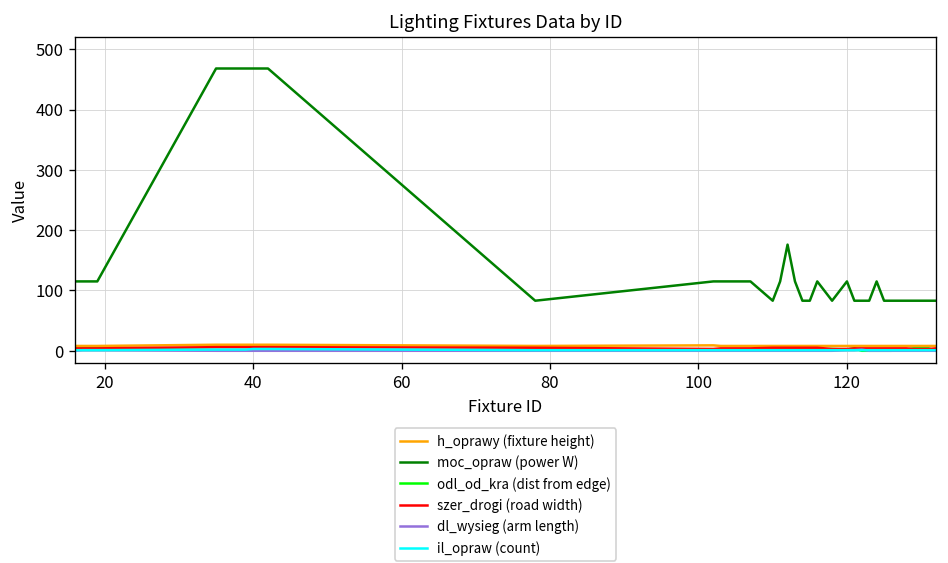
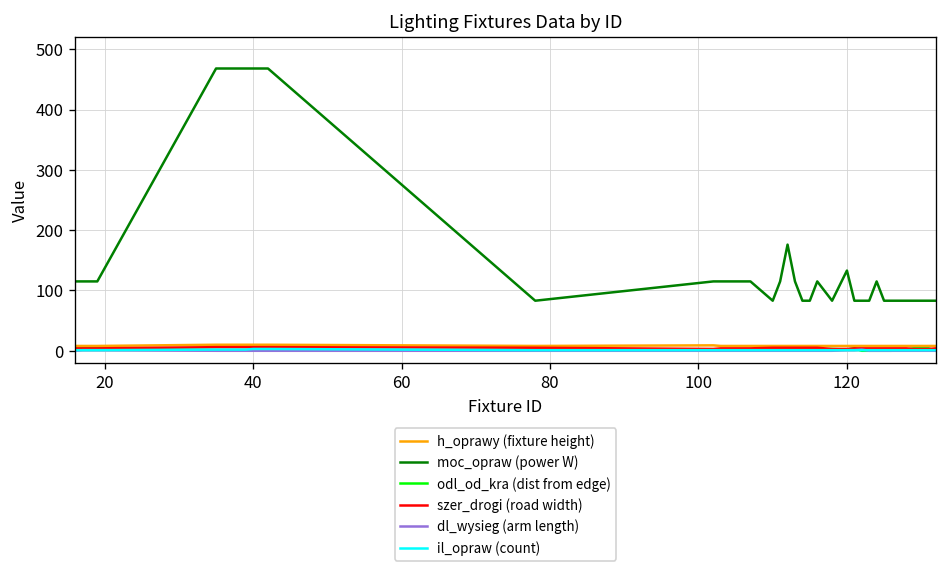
moc_opraw (power W), 120: 120 -> 130
